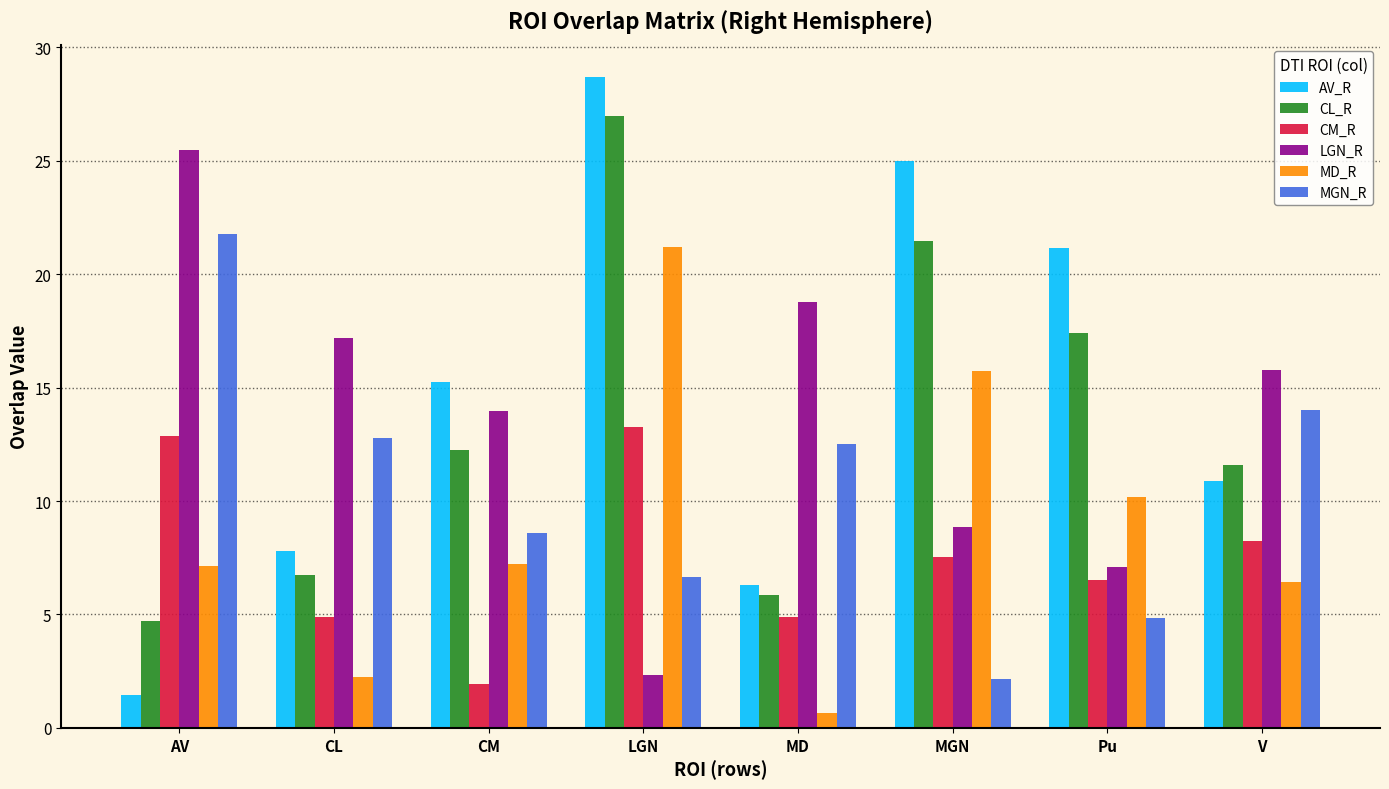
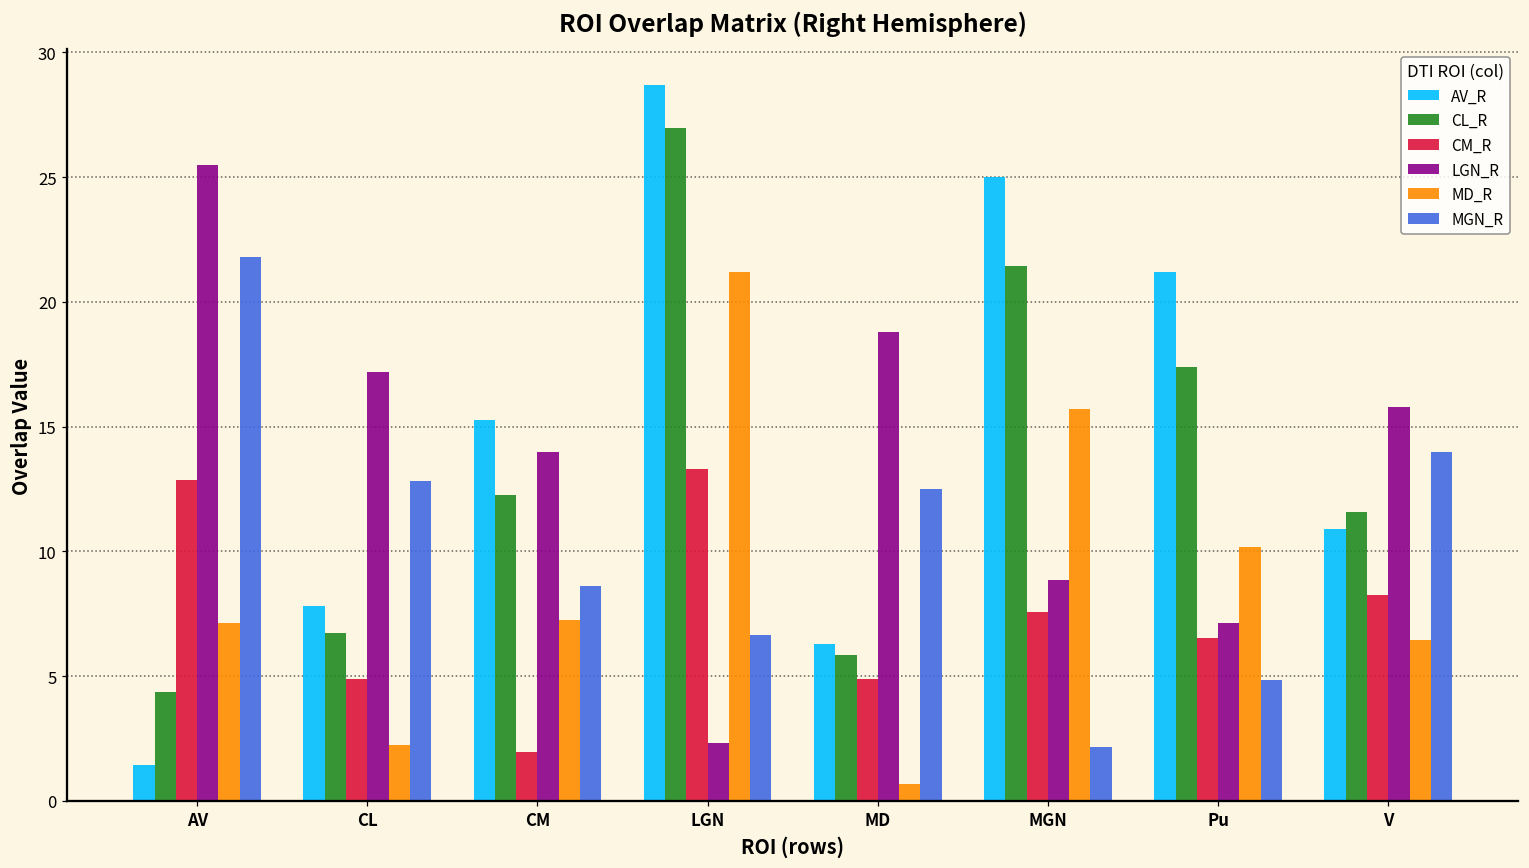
CL_R, AV: 4.7 -> 4.4
